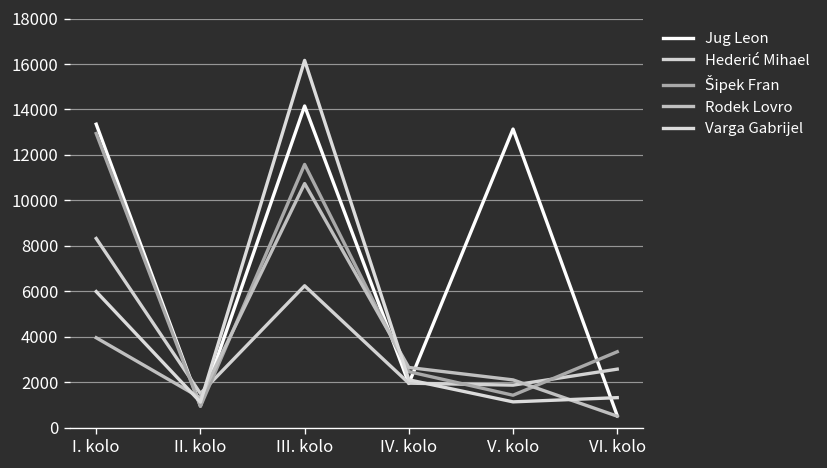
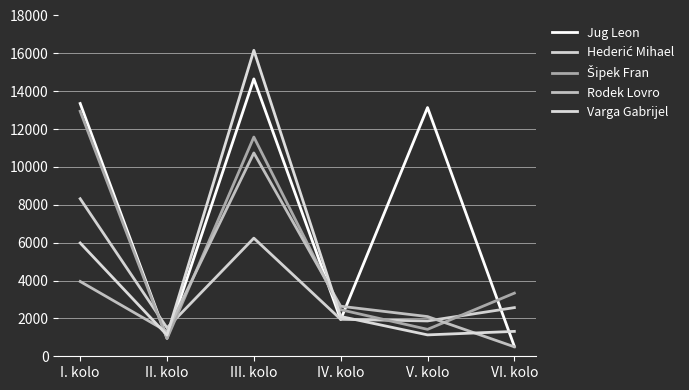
Jug Leon, III. kolo: 14200 -> 14700
